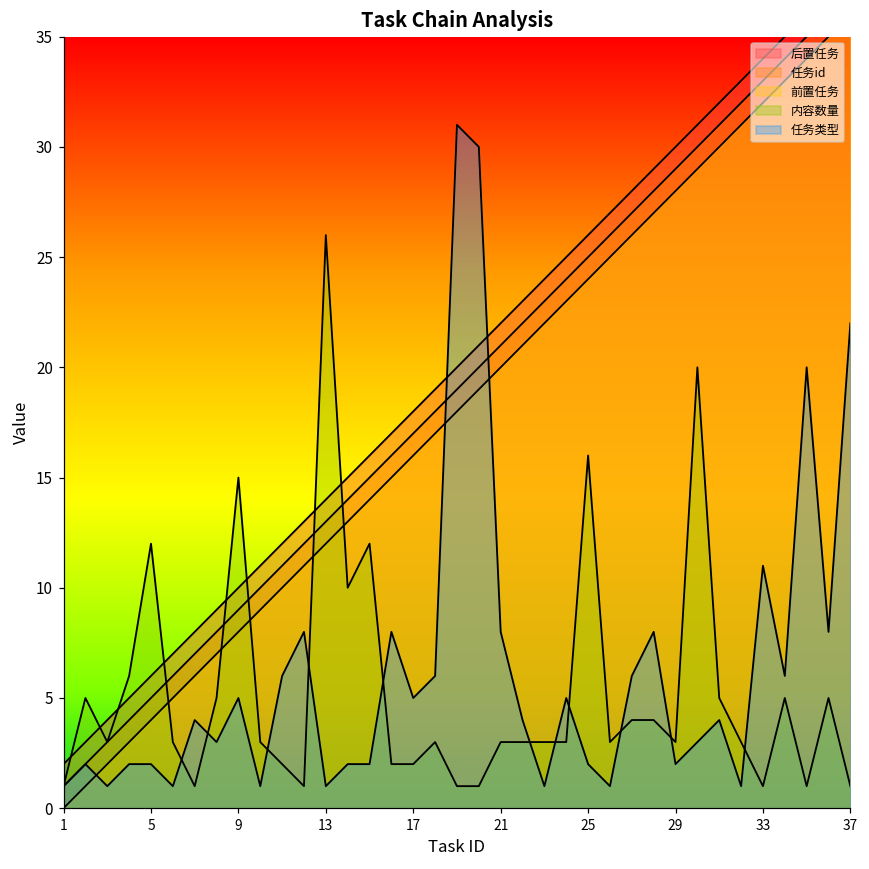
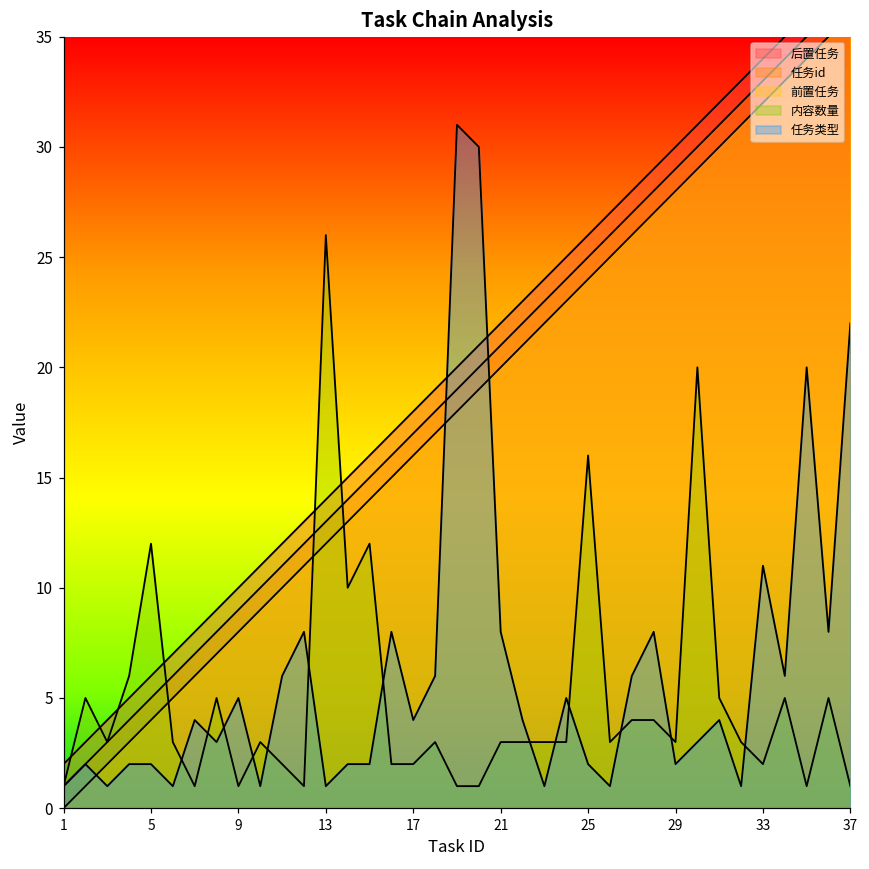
内容数量, 9: 15 -> 1
任务类型, 17: 5 -> 4
内容数量, 33: 1 -> 2
